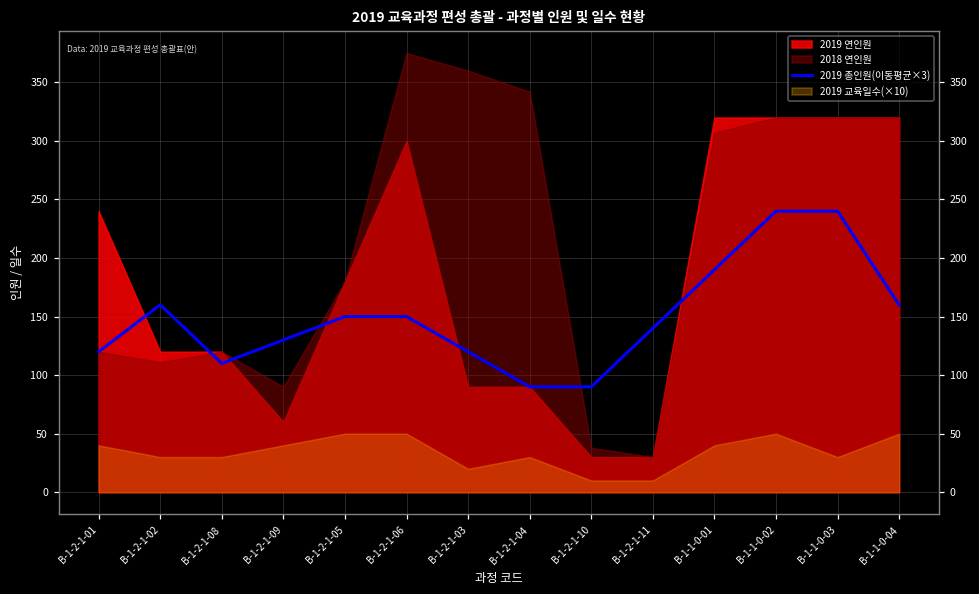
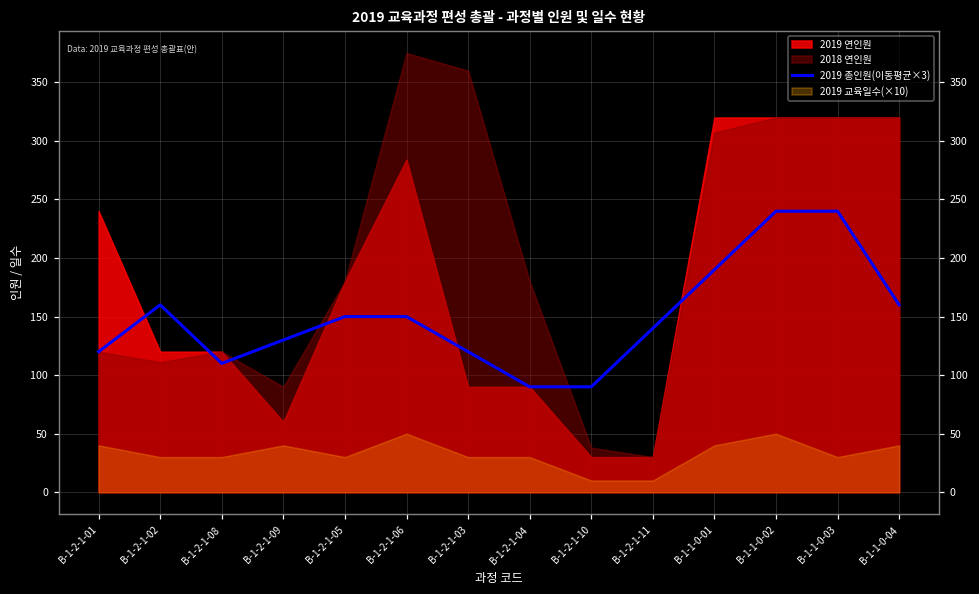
2019 교육일수(×10), B-1-2-1-05: 50 -> 30
2019 연인원, B-1-2-1-06: 300 -> 284
2019 교육일수(×10), B-1-2-1-03: 20 -> 30
2018 연인원, B-1-2-1-04: 342 -> 180
2019 교육일수(×10), B-1-1-0-04: 50 -> 40
